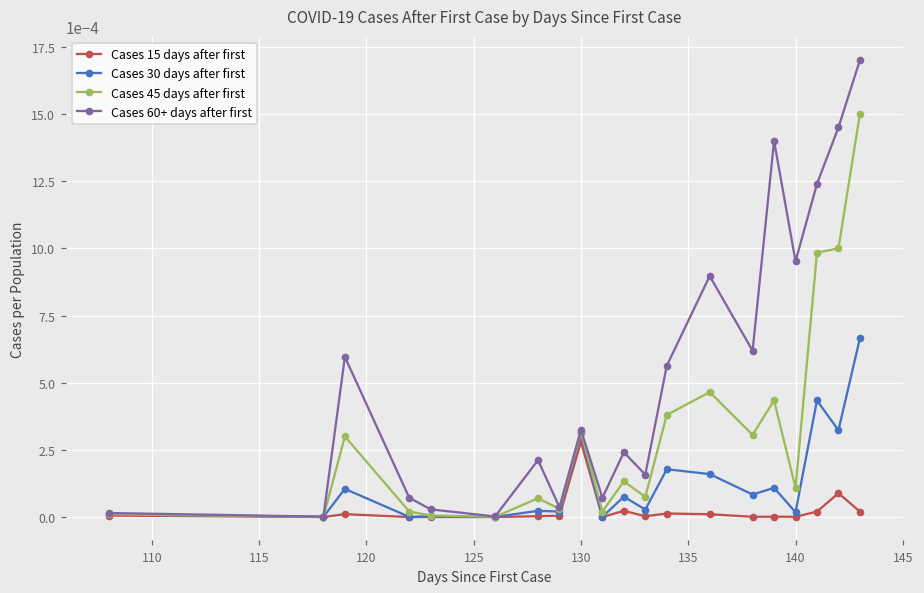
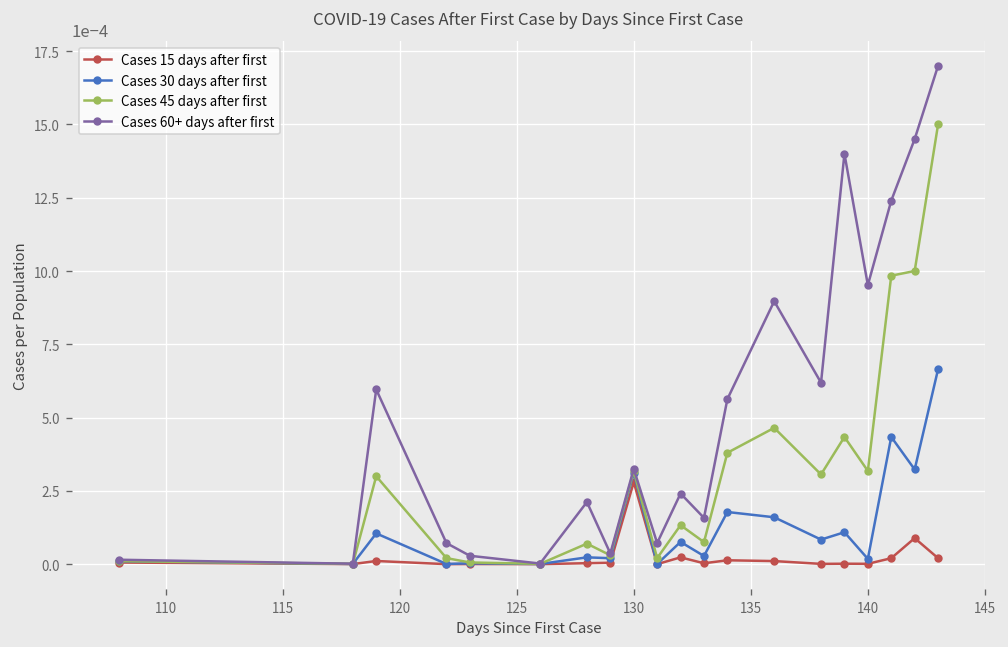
Cases 45 days after first, 140: 0.00011 -> 0.00032
